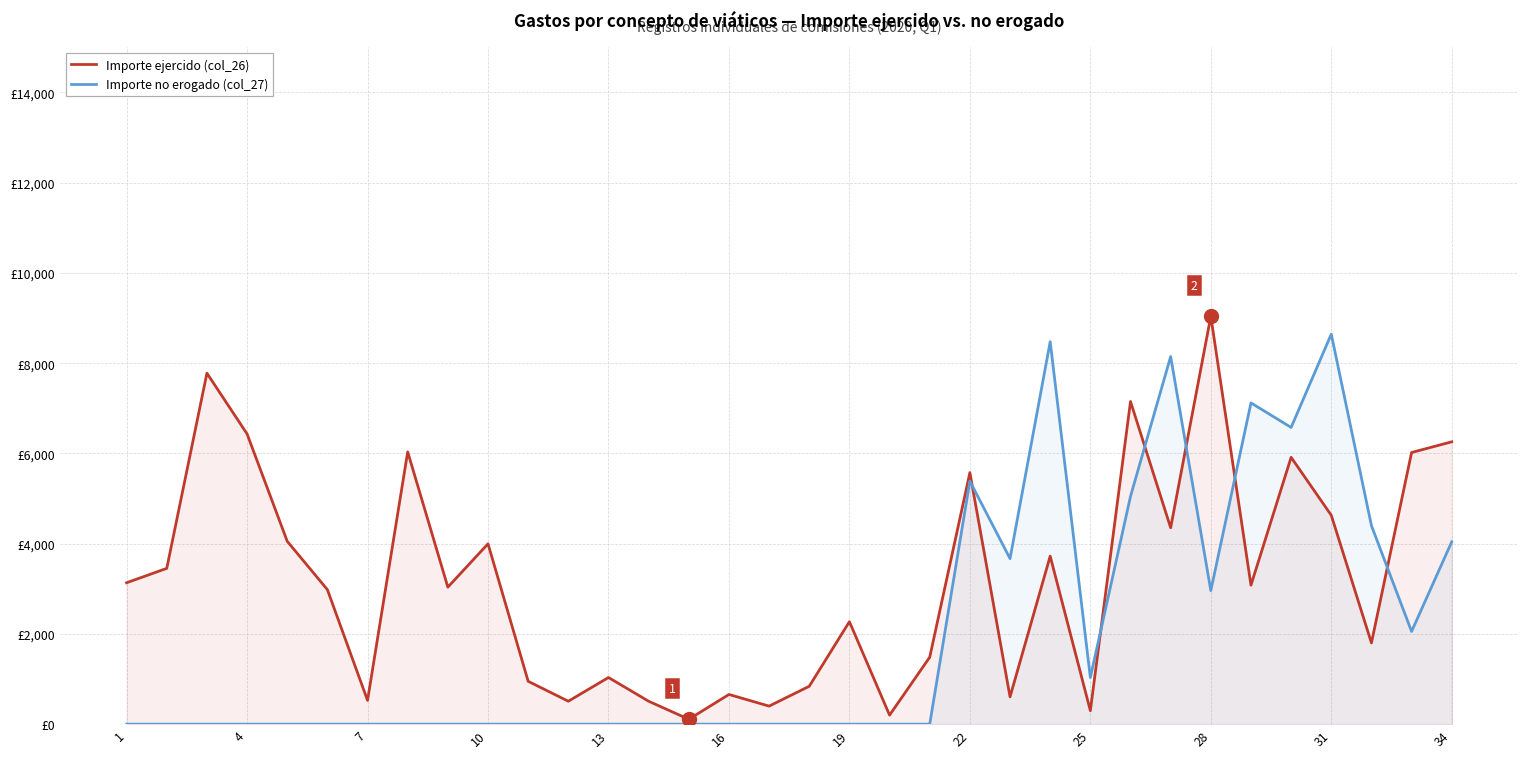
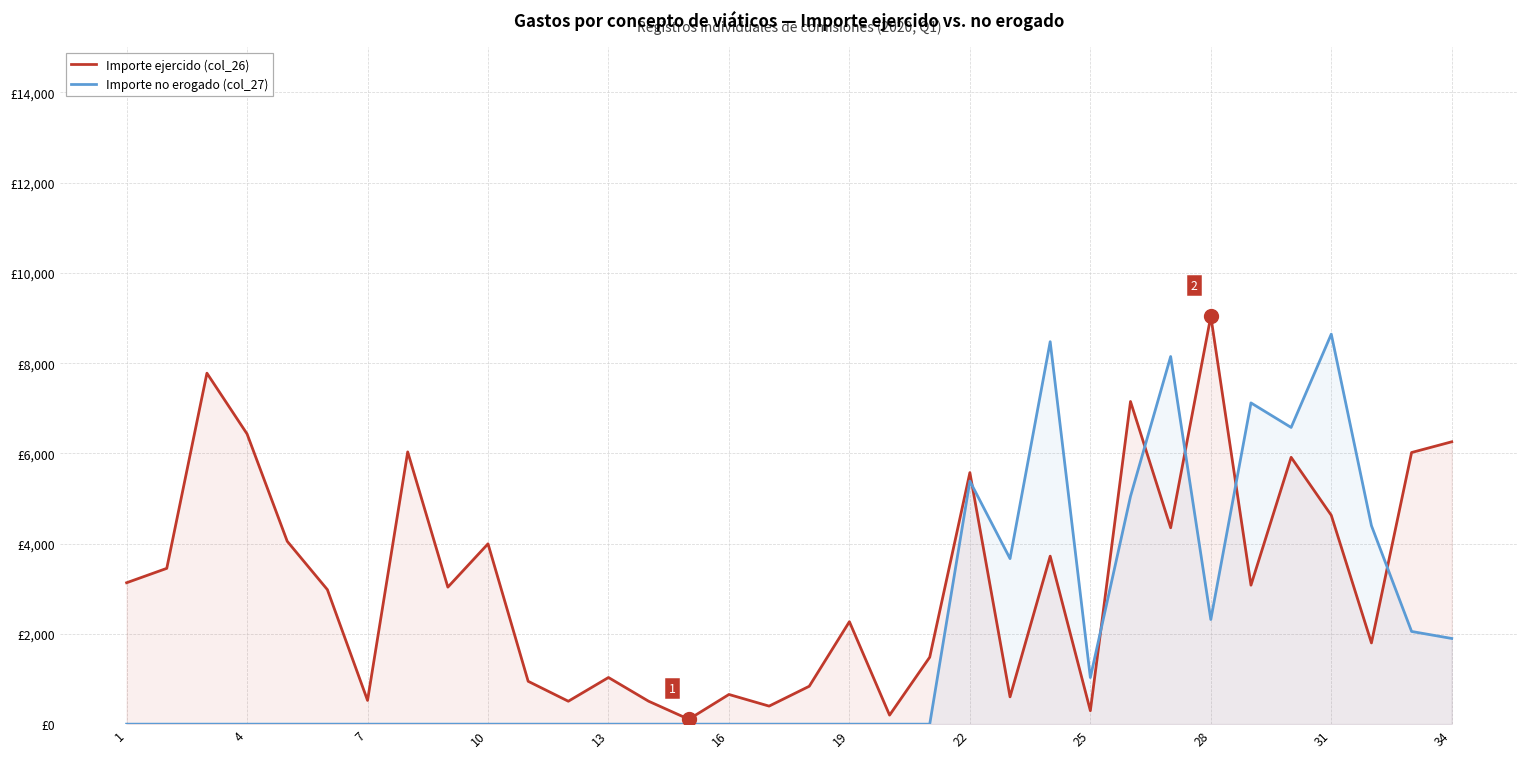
Importe no erogado (col_27), 28: £3,000 -> £2,300
Importe no erogado (col_27), 34: £4,000 -> £1,900
